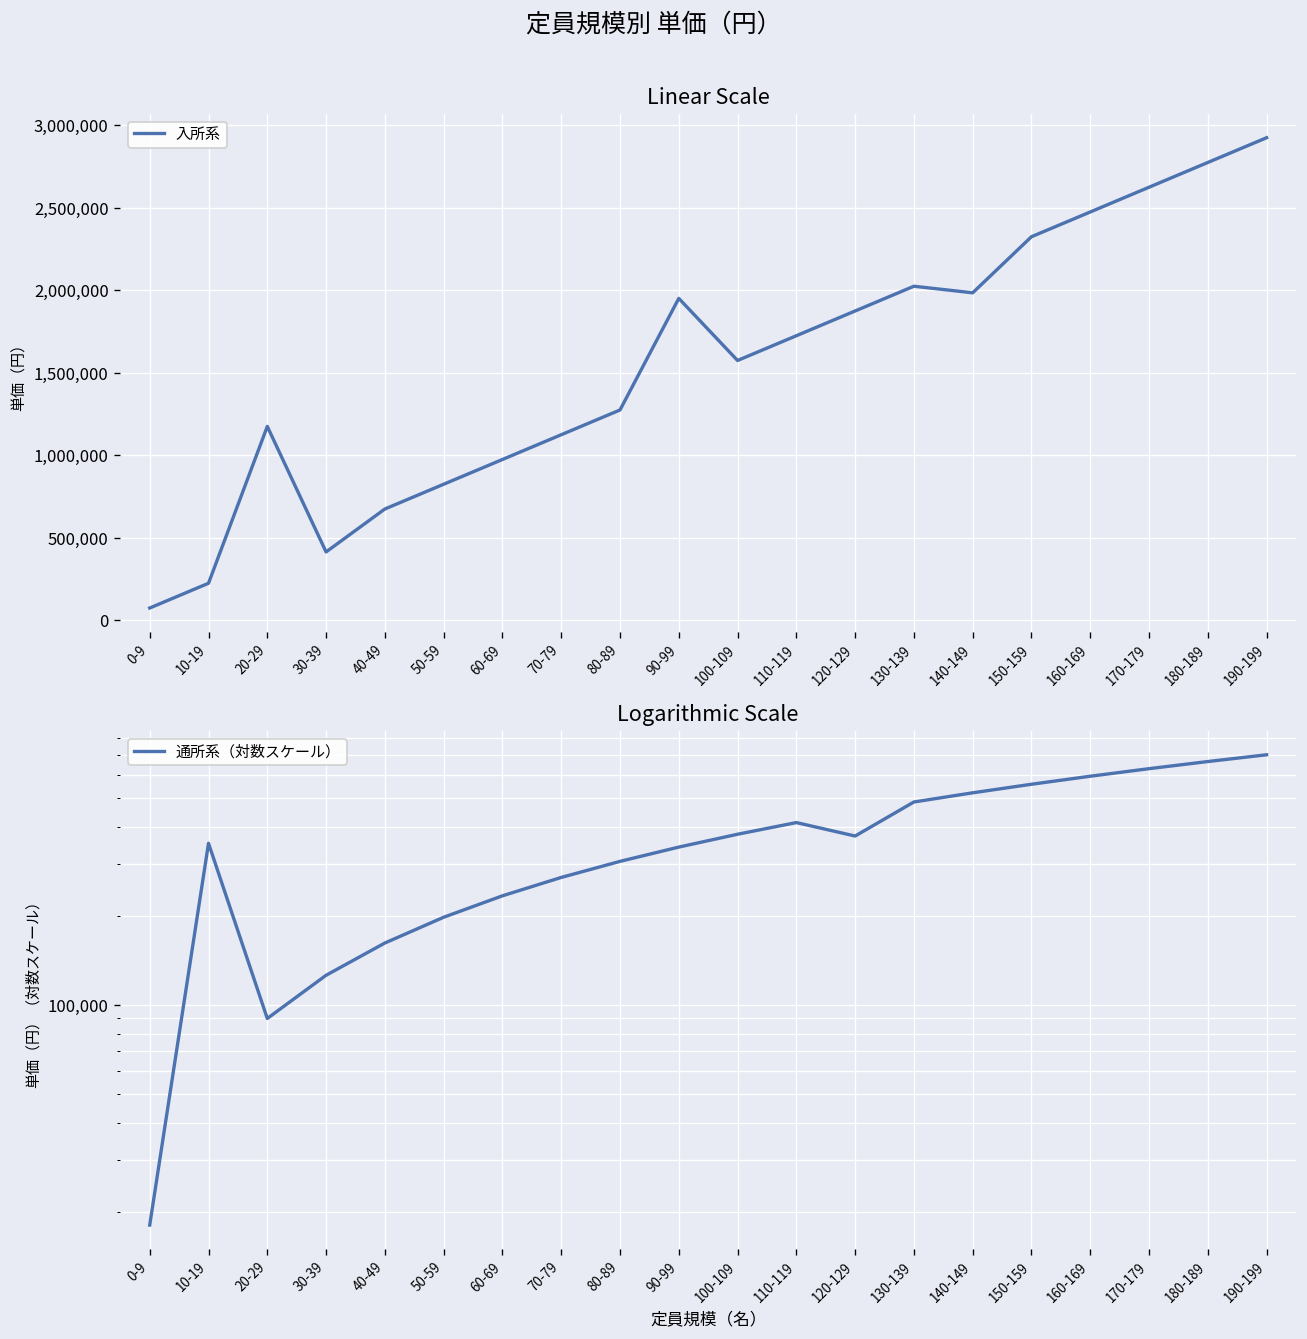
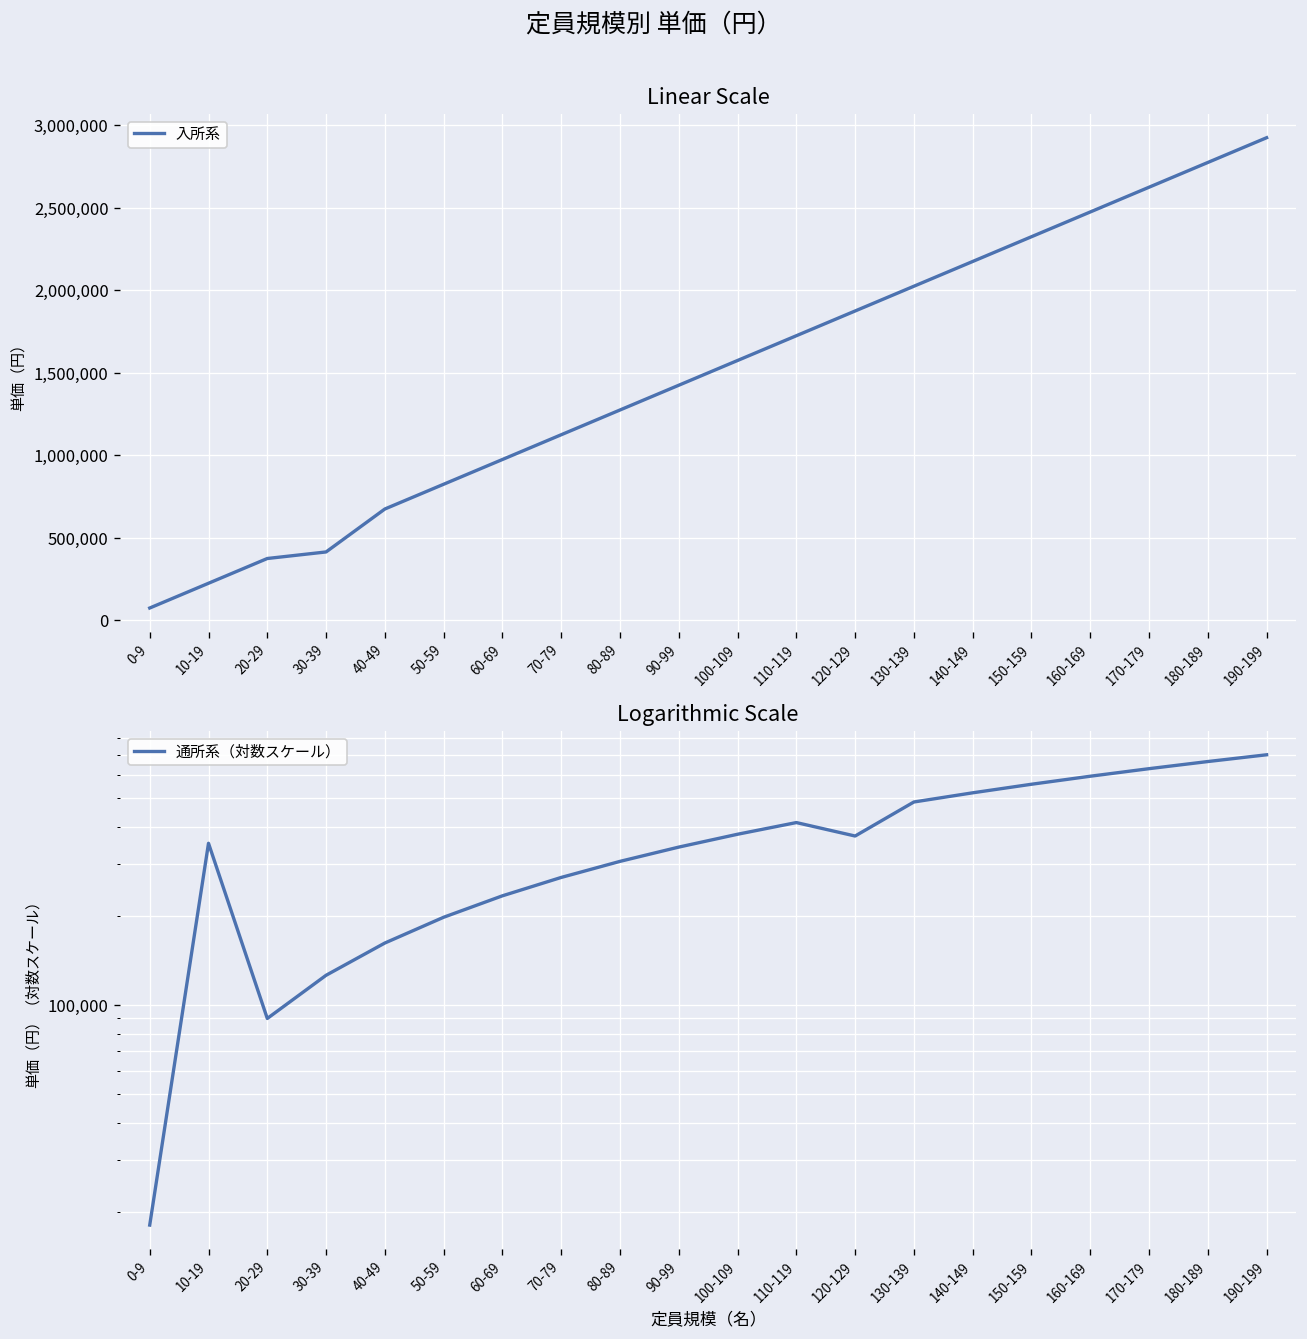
Linear Scale, 20-29: 1,180,000 -> 380,000
Linear Scale, 90-99: 1,950,000 -> 1,430,000
Linear Scale, 140-149: 1,990,000 -> 2,180,000
